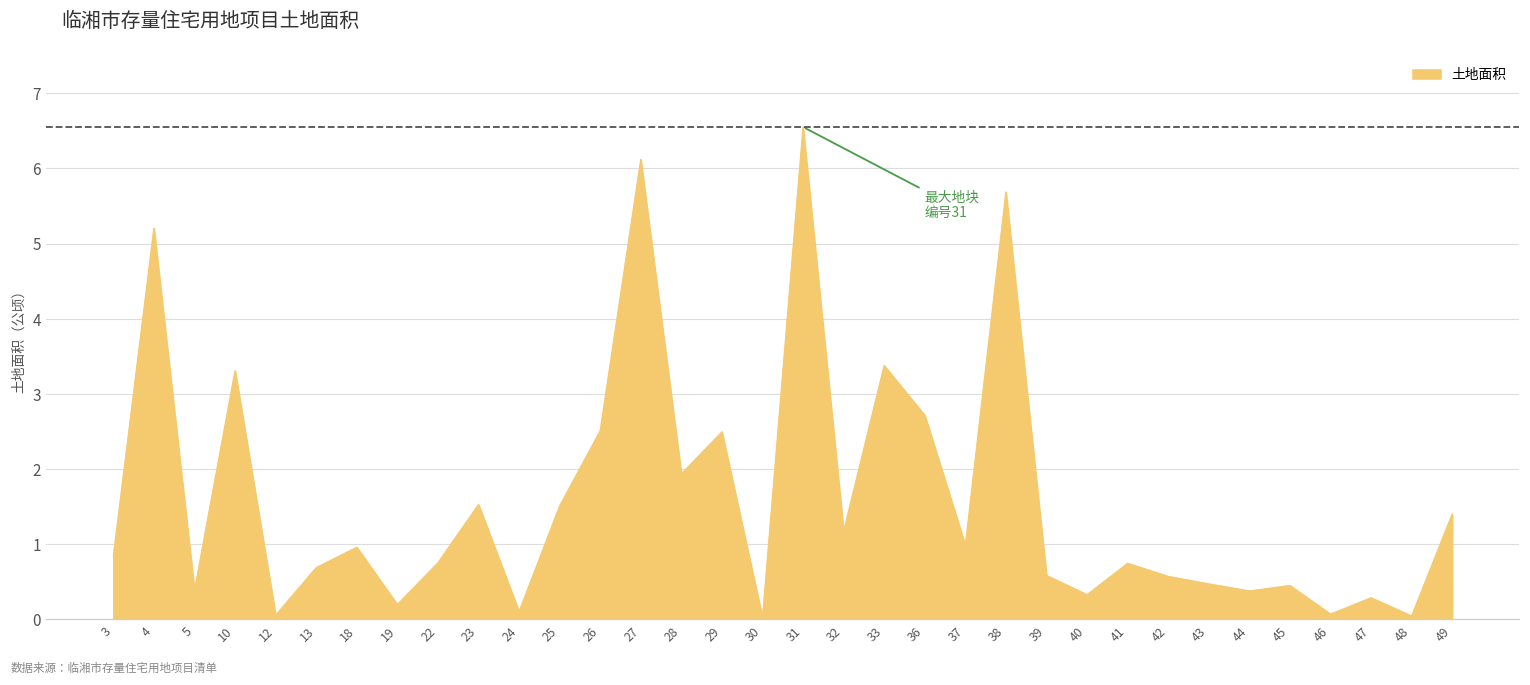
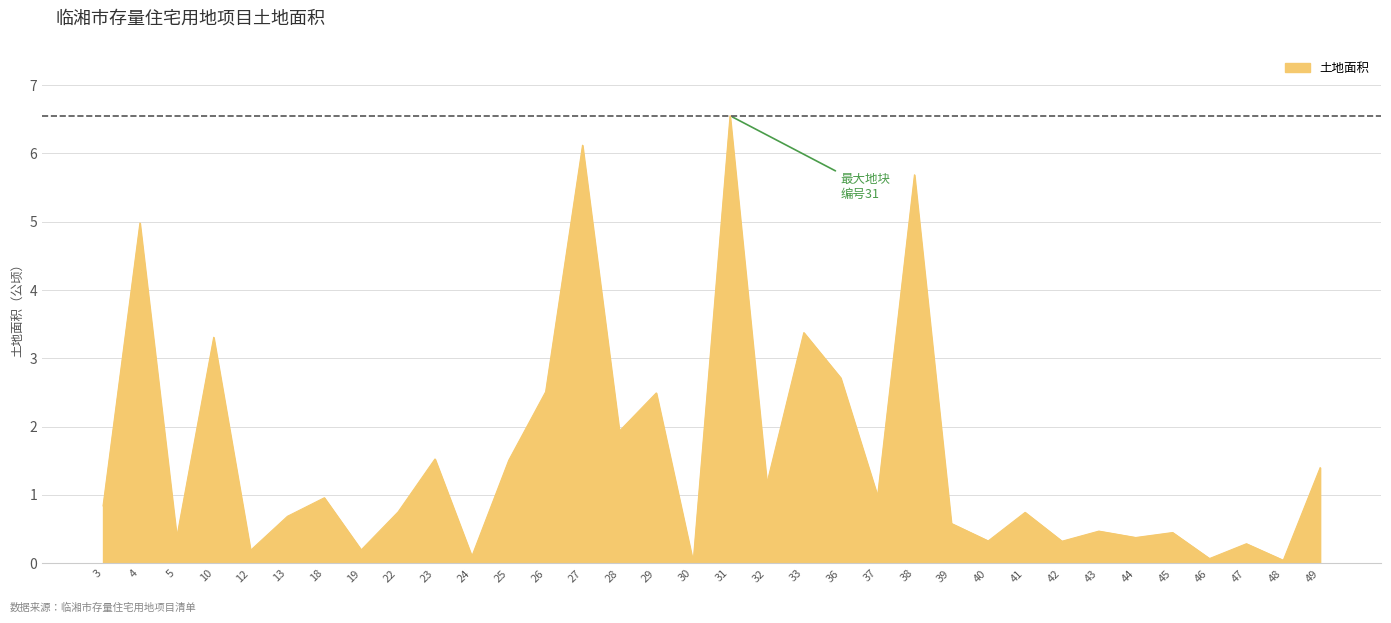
4: 5.2 -> 5.0
12: 0.1 -> 0.2
42: 0.6 -> 0.3
